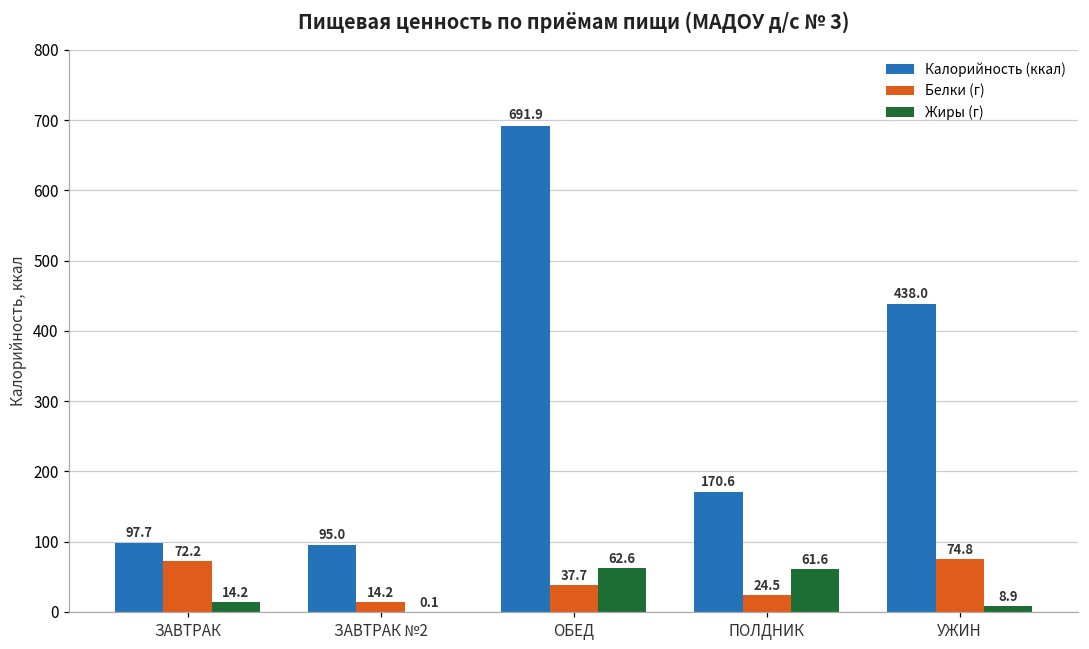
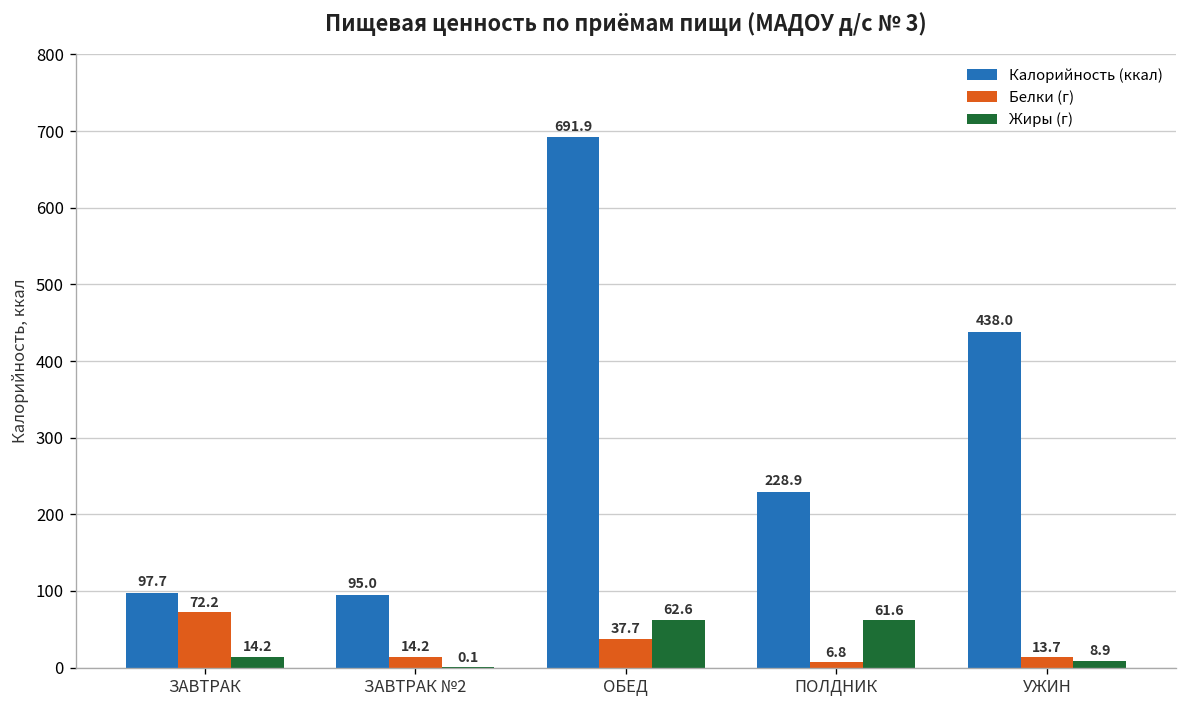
Калорийность (ккал), ПОЛДНИК: 170.6 -> 228.9
Белки (г), ПОЛДНИК: 24.5 -> 6.8
Белки (г), УЖИН: 74.8 -> 13.7
